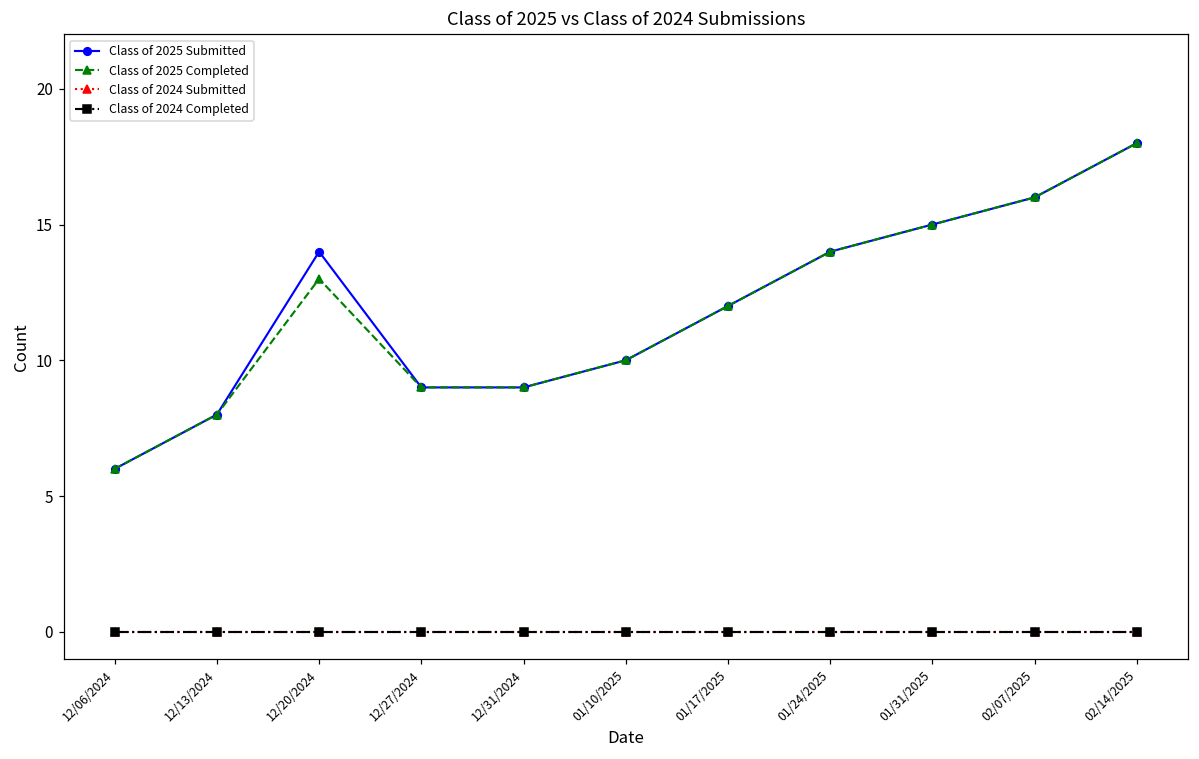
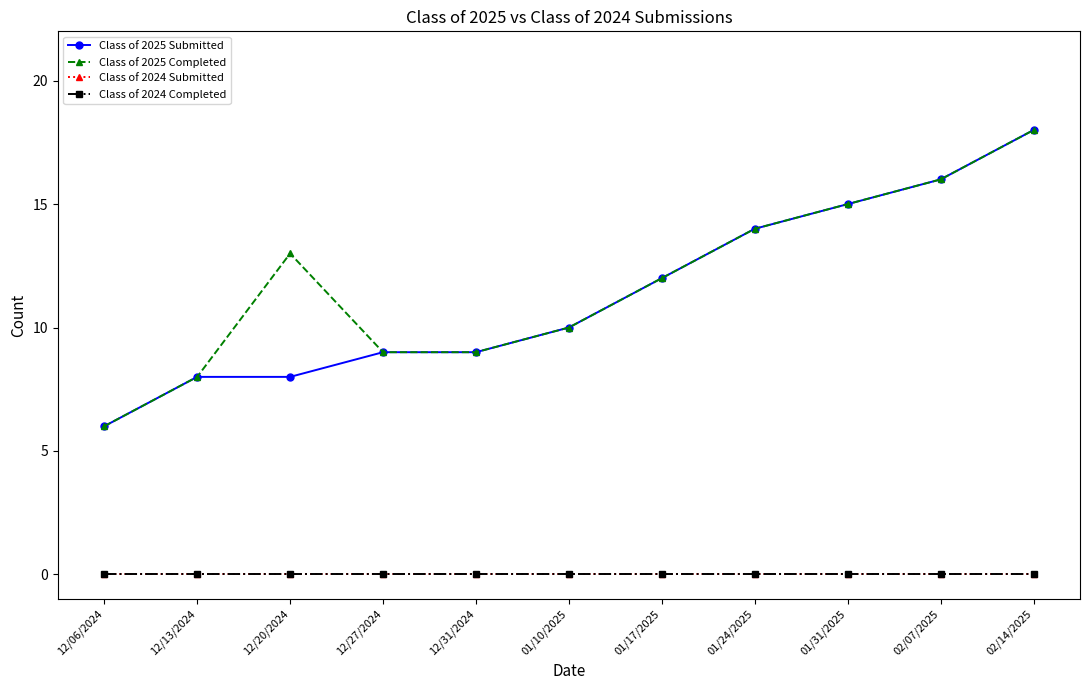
Class of 2025 Submitted, 12/20/2024: 14 -> 8
